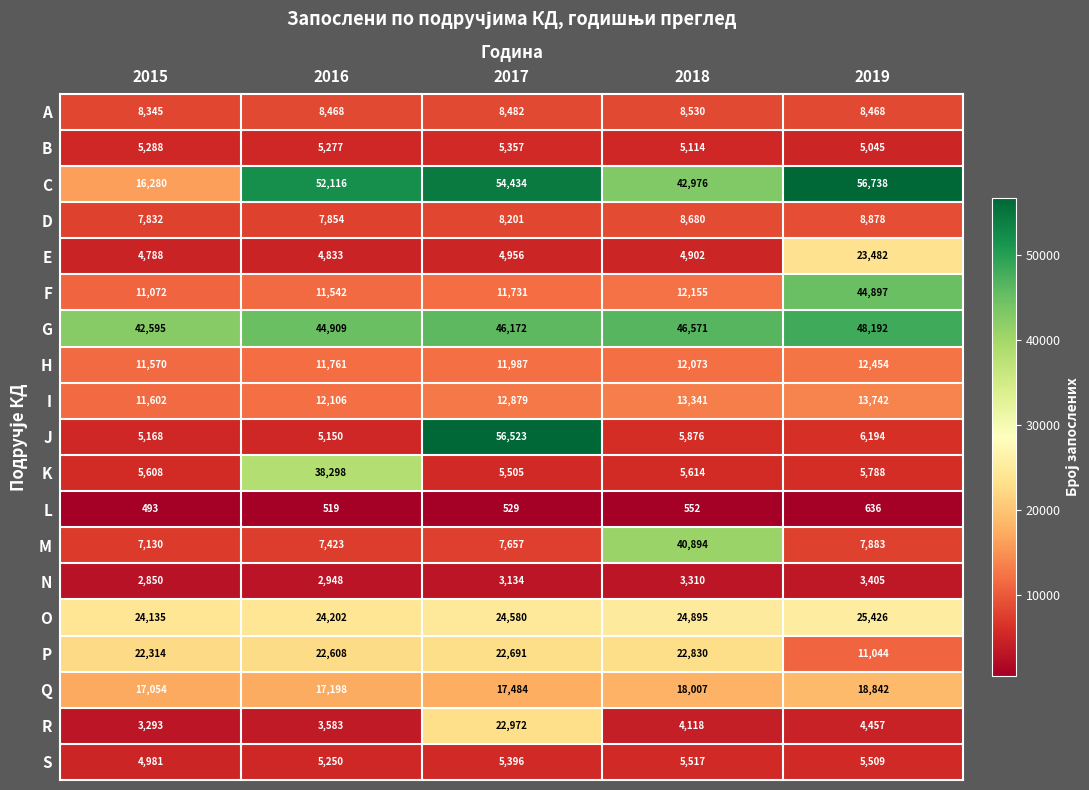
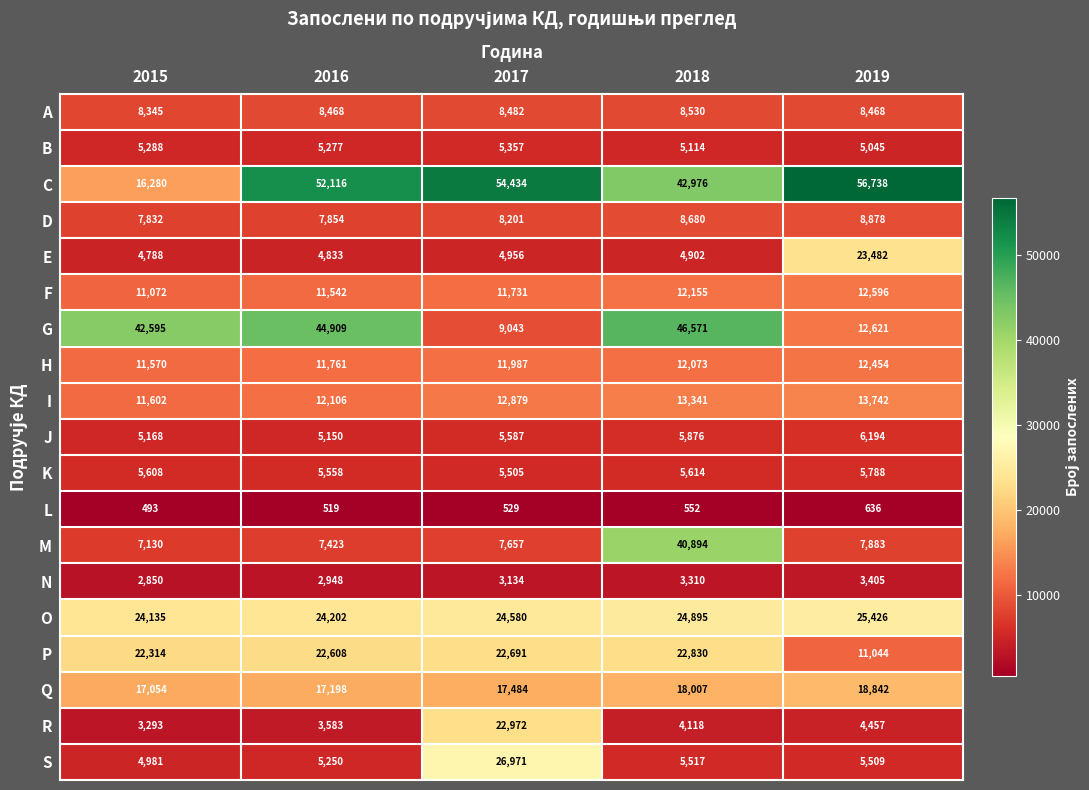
F, 2019: 44,897 -> 12,596
G, 2017: 46,172 -> 9,043
G, 2019: 48,192 -> 12,621
J, 2017: 56,523 -> 5,587
K, 2016: 38,298 -> 5,558
S, 2017: 5,396 -> 26,971
